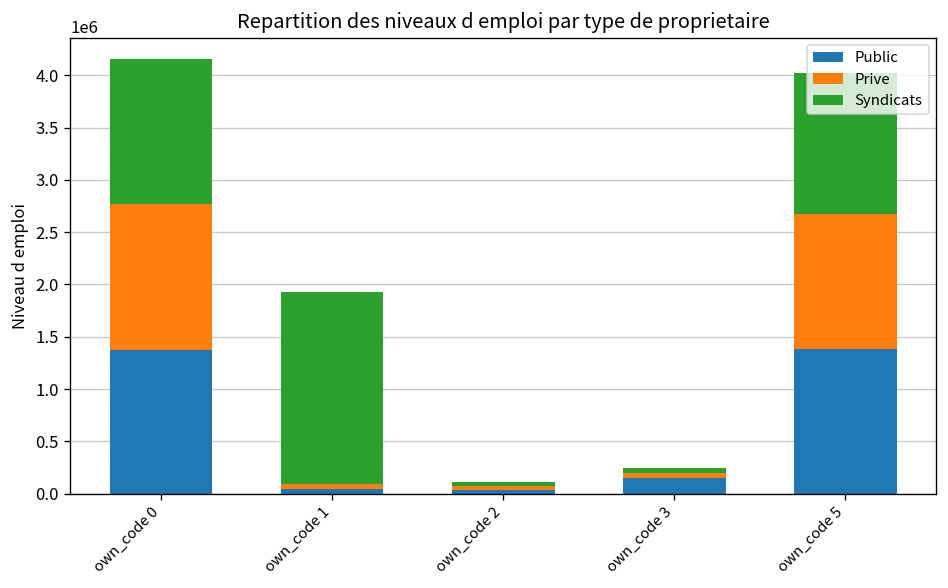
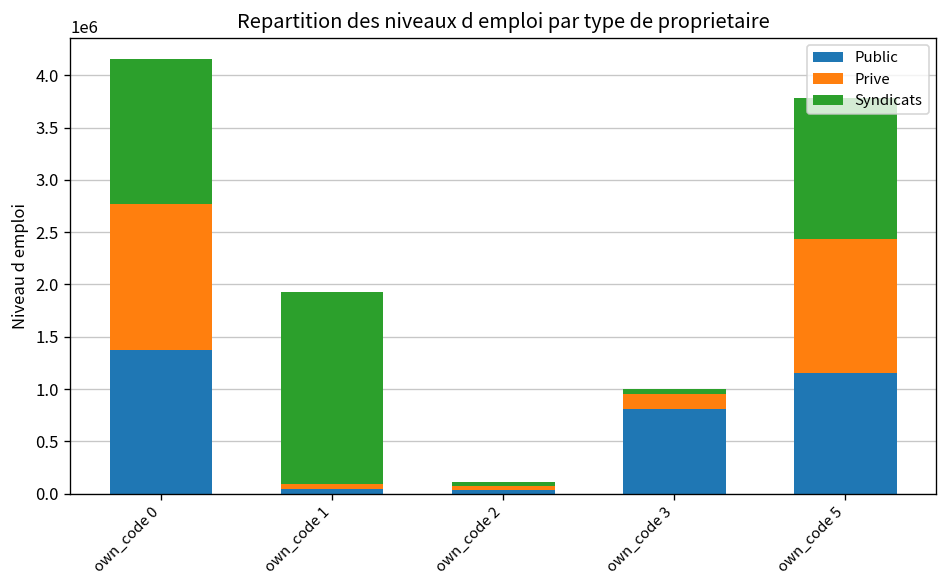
Public, own_code 3: 100000 -> 800000
Prive, own_code 3: 50000 -> 150000
Public, own_code 5: 1400000 -> 1200000
